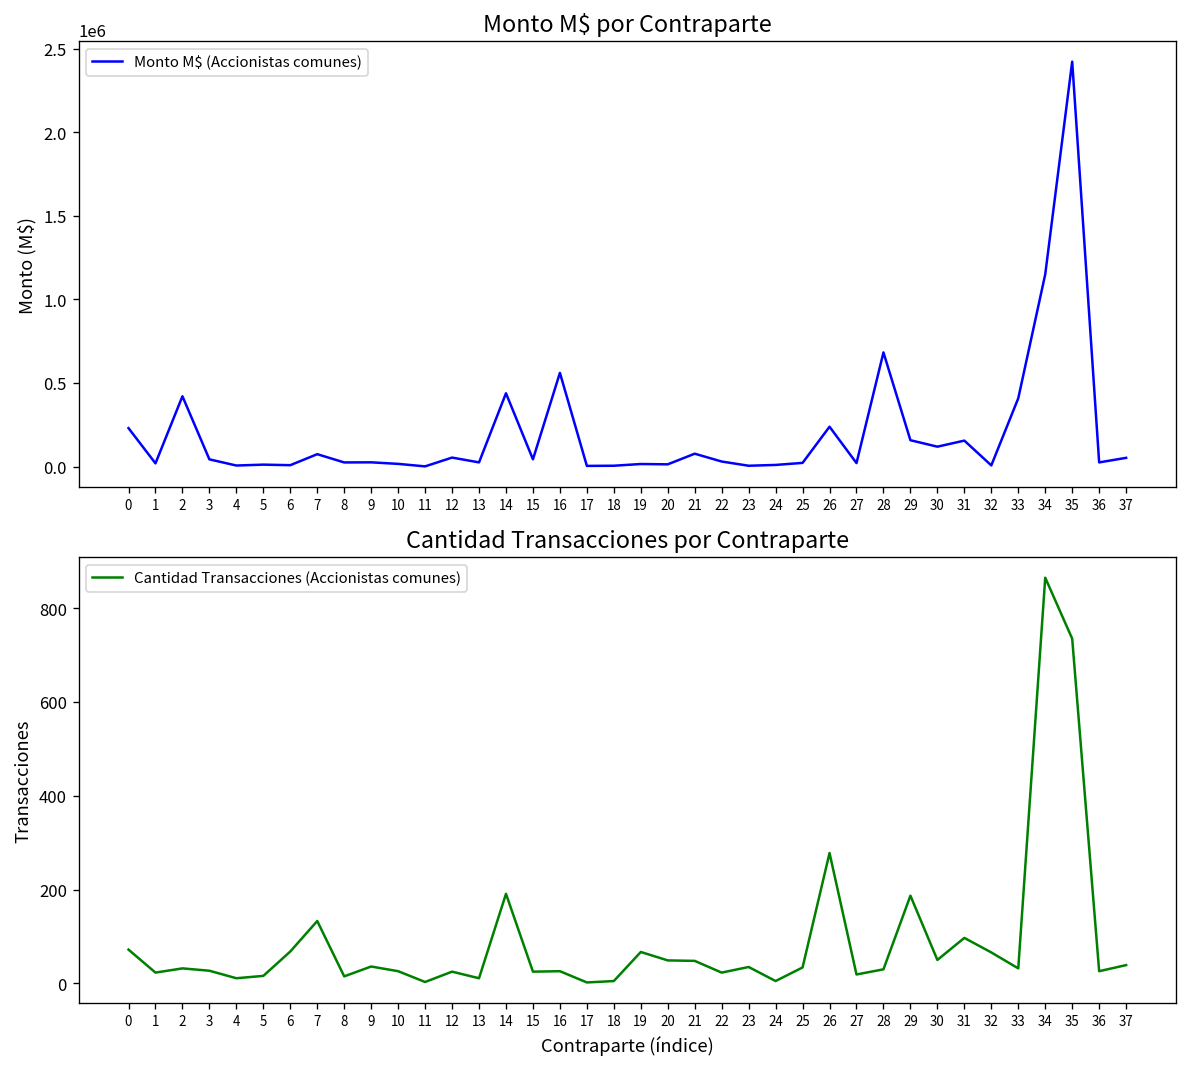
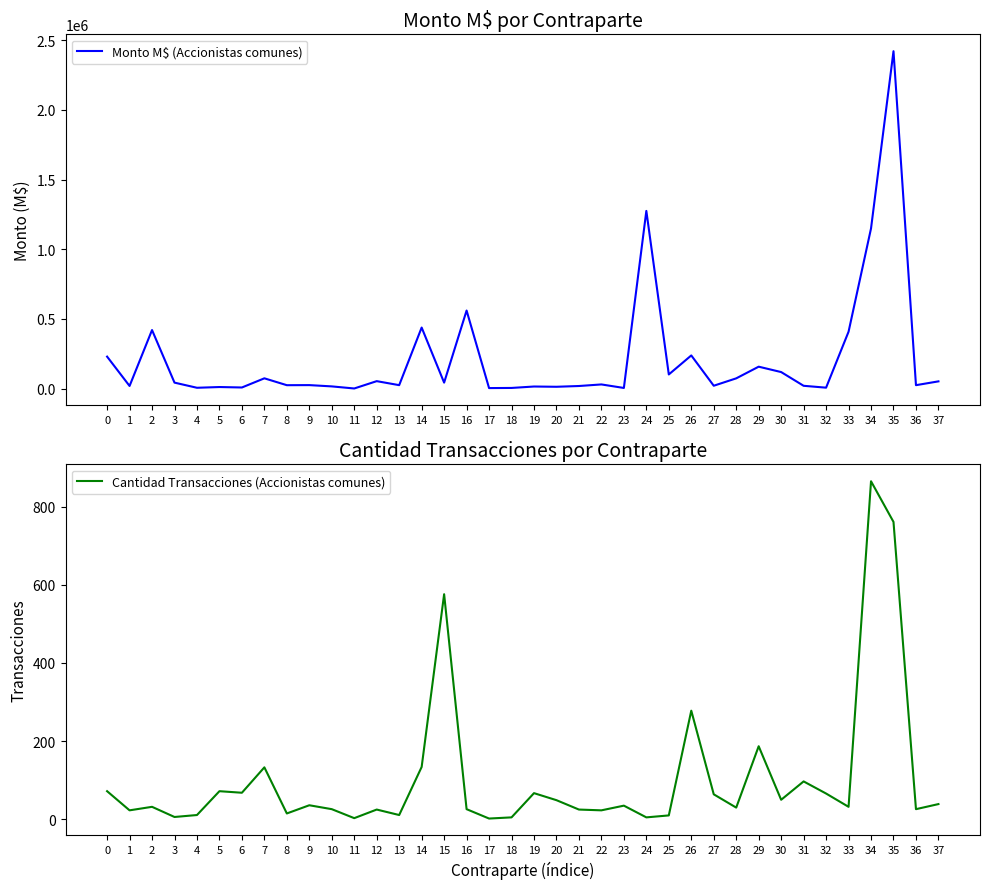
Monto M$ por Contraparte, 21: 80000 -> 20000
Monto M$ por Contraparte, 24: 10000 -> 1280000
Monto M$ por Contraparte, 25: 20000 -> 100000
Monto M$ por Contraparte, 28: 680000 -> 70000
Monto M$ por Contraparte, 31: 160000 -> 20000
Cantidad Transacciones por Contraparte, 3: 30 -> 10
Cantidad Transacciones por Contraparte, 5: 20 -> 70
Cantidad Transacciones por Contraparte, 14: 190 -> 130
Cantidad Transacciones por Contraparte, 15: 30 -> 580
Cantidad Transacciones por Contraparte, 21: 50 -> 30
Cantidad Transacciones por Contraparte, 25: 30 -> 10
Cantidad Transacciones por Contraparte, 27: 20 -> 60
Cantidad Transacciones por Contraparte, 35: 740 -> 760
